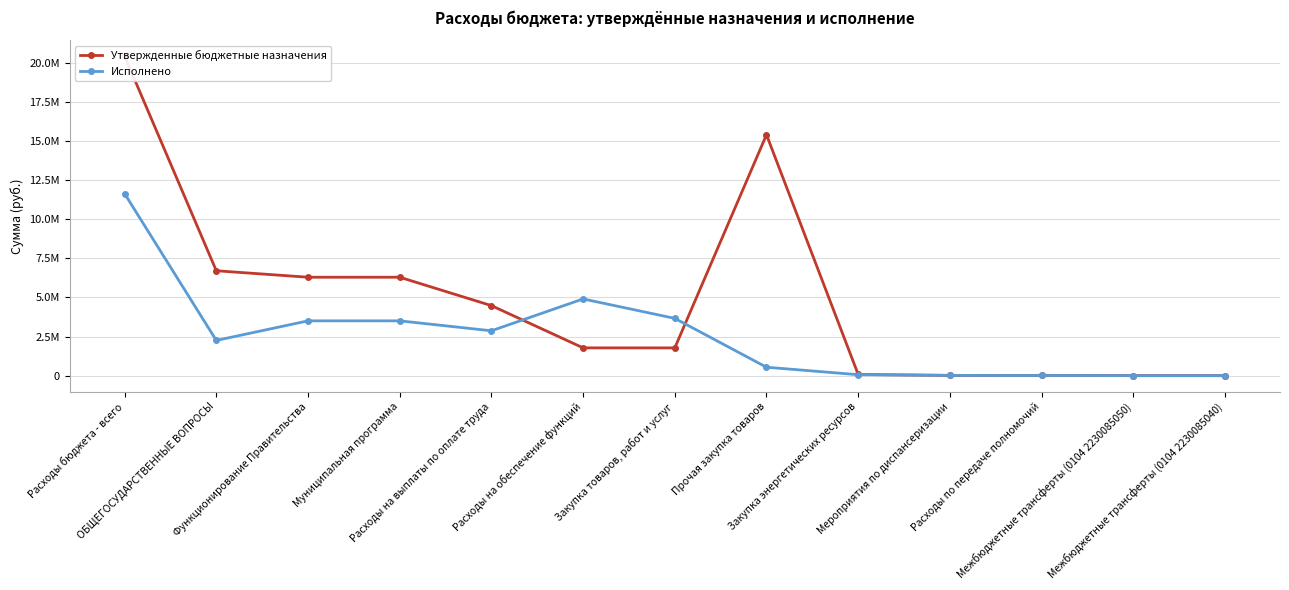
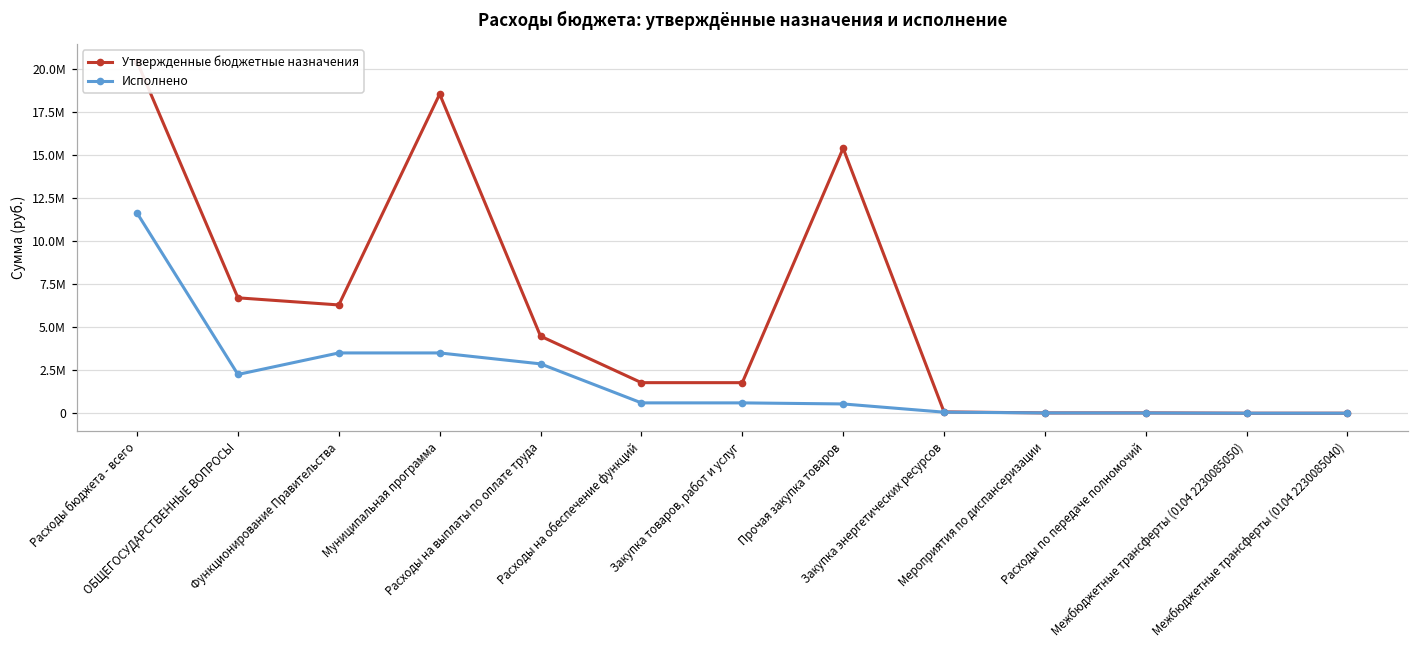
Утвержденные бюджетные назначения, Муниципальная программа: 6300000 -> 18500000
Исполнено, Расходы на обеспечение функций: 4900000 -> 600000
Исполнено, Закупка товаров, работ и услуг: 3700000 -> 600000
